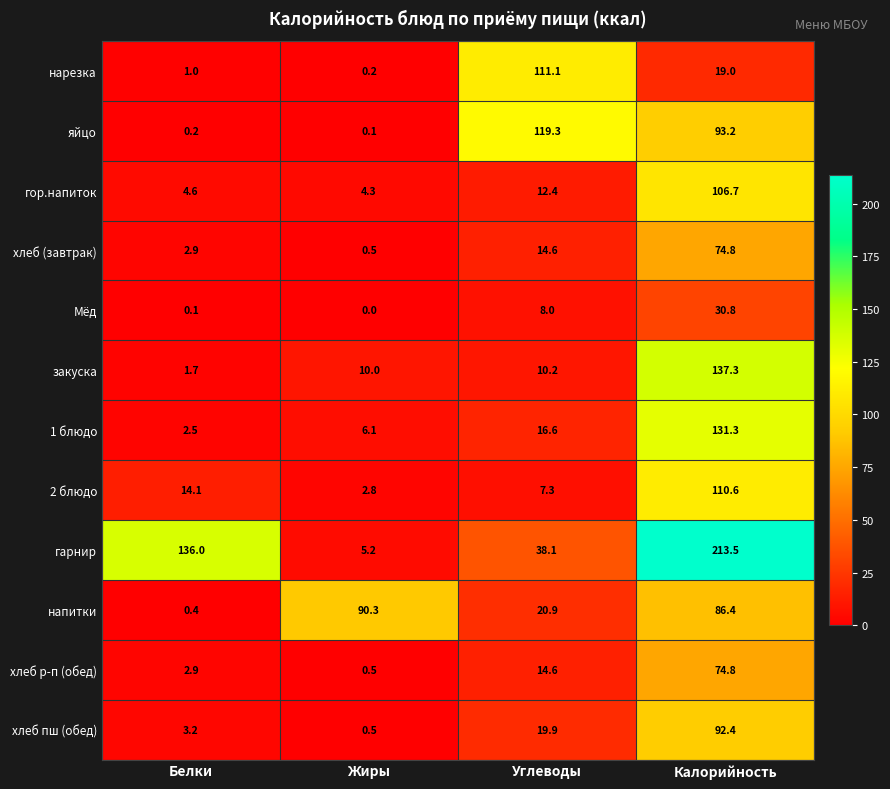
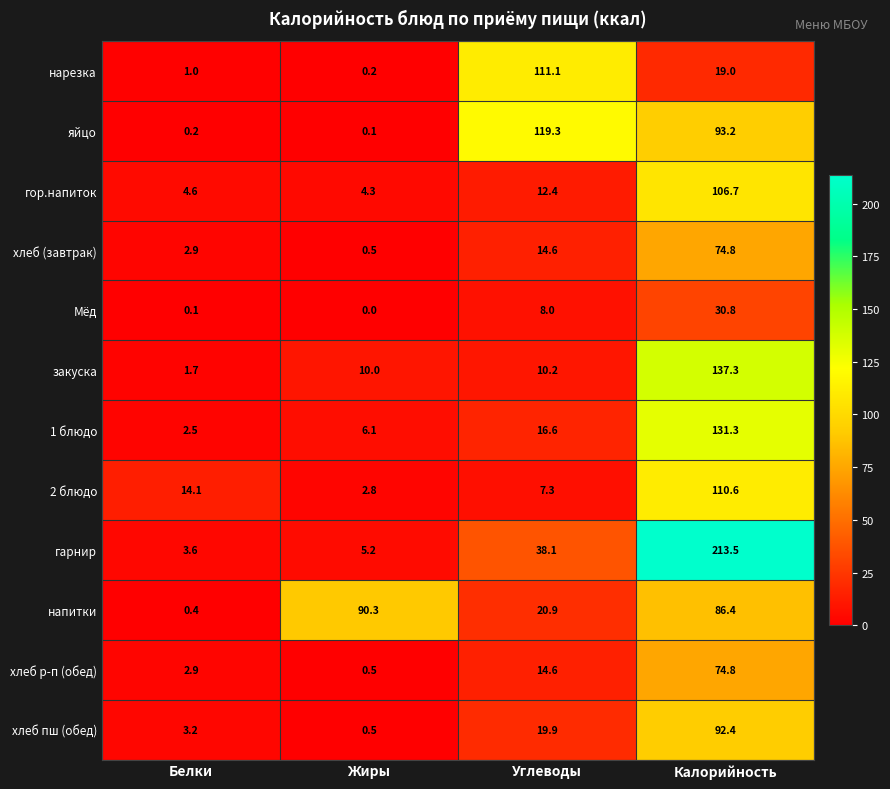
гарнир, Белки: 136.0 -> 3.6
